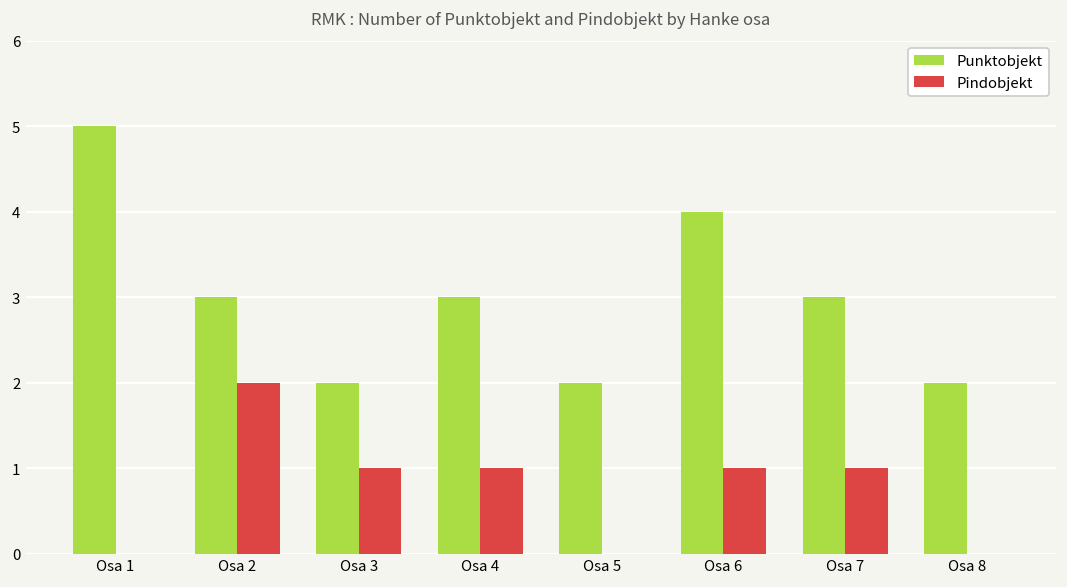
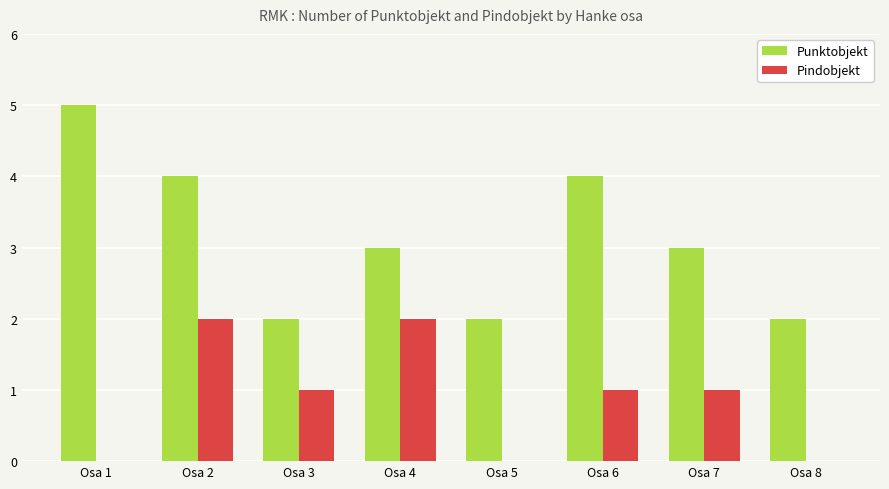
Punktobjekt, Osa 2: 3 -> 4
Pindobjekt, Osa 4: 1 -> 2
